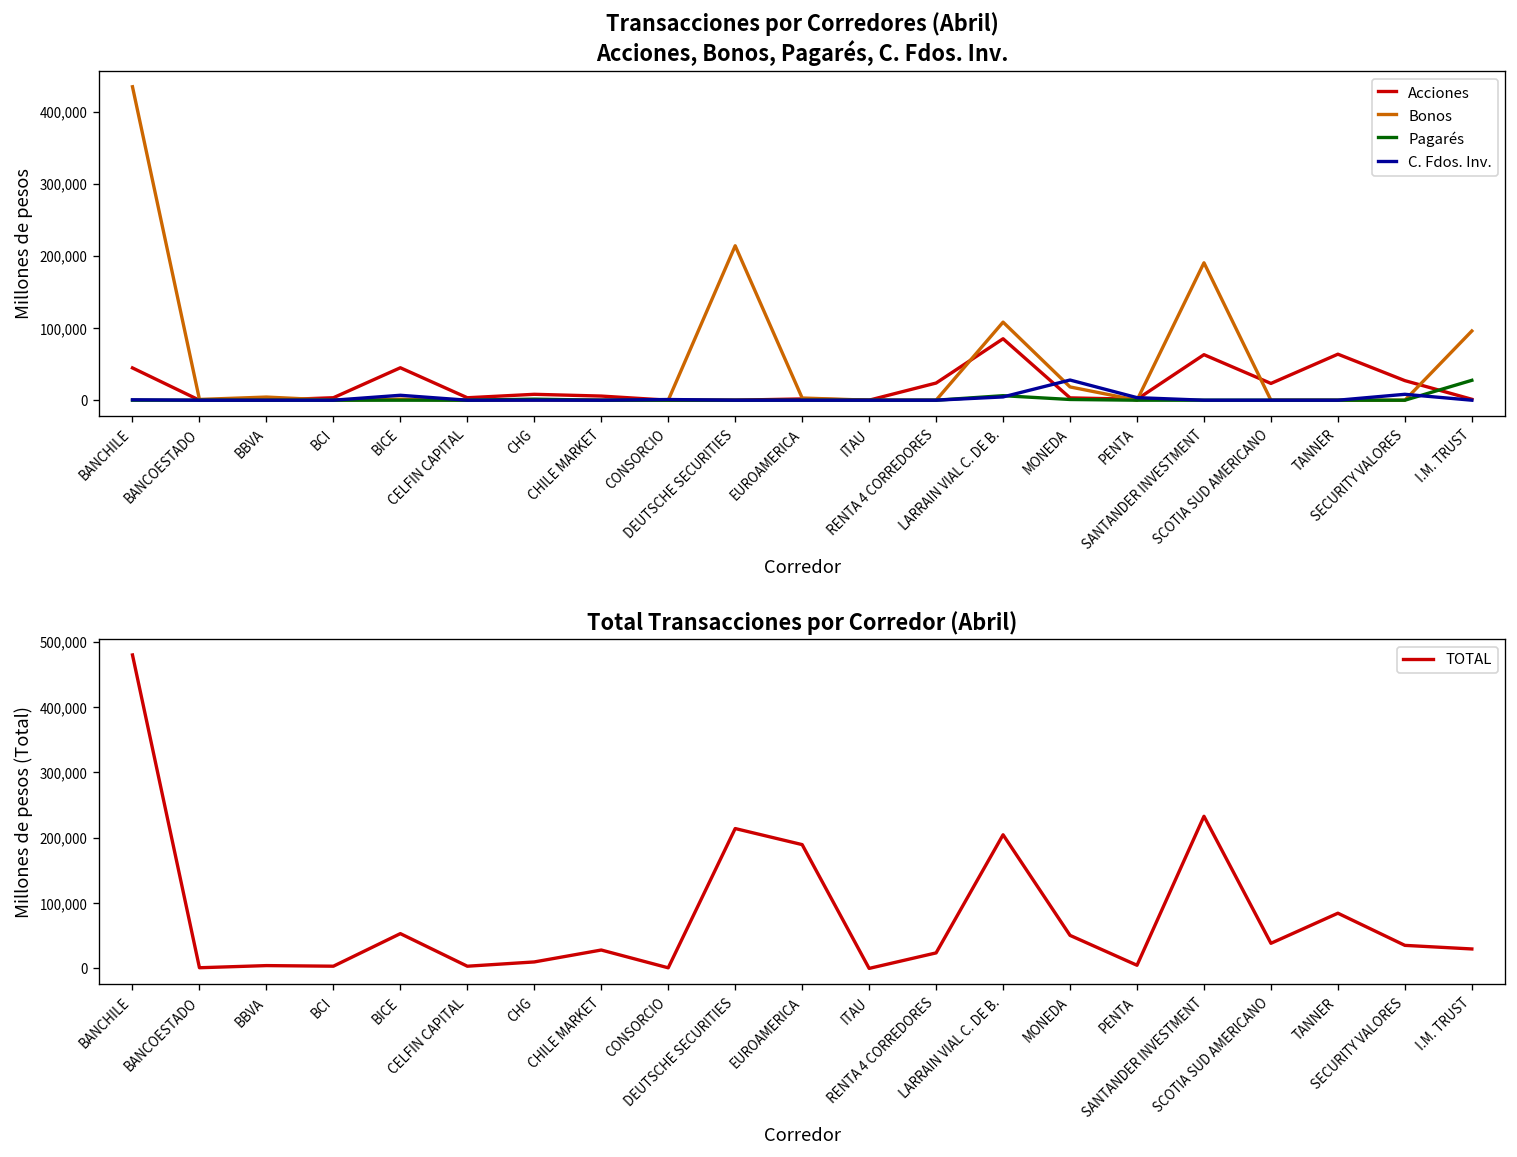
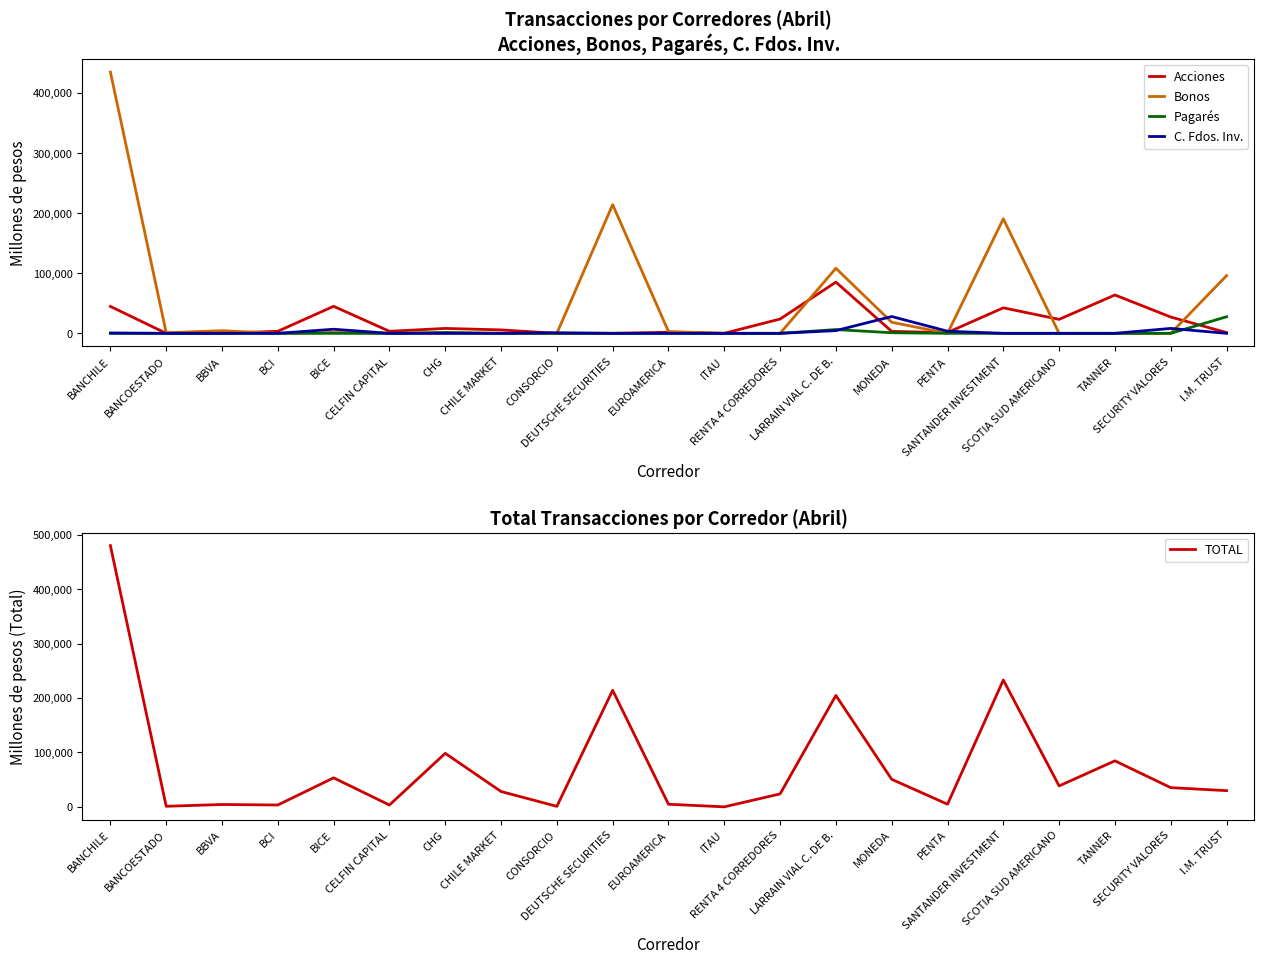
Transacciones por Corredores (Abril) Acciones, Bonos, Pagarés, C. Fdos. Inv., Acciones, SANTANDER INVESTMENT: 60,000 -> 40,000
Total Transacciones por Corredor (Abril), CHG: 10,000 -> 100,000
Total Transacciones por Corredor (Abril), EUROAMERICA: 190,000 -> 0
